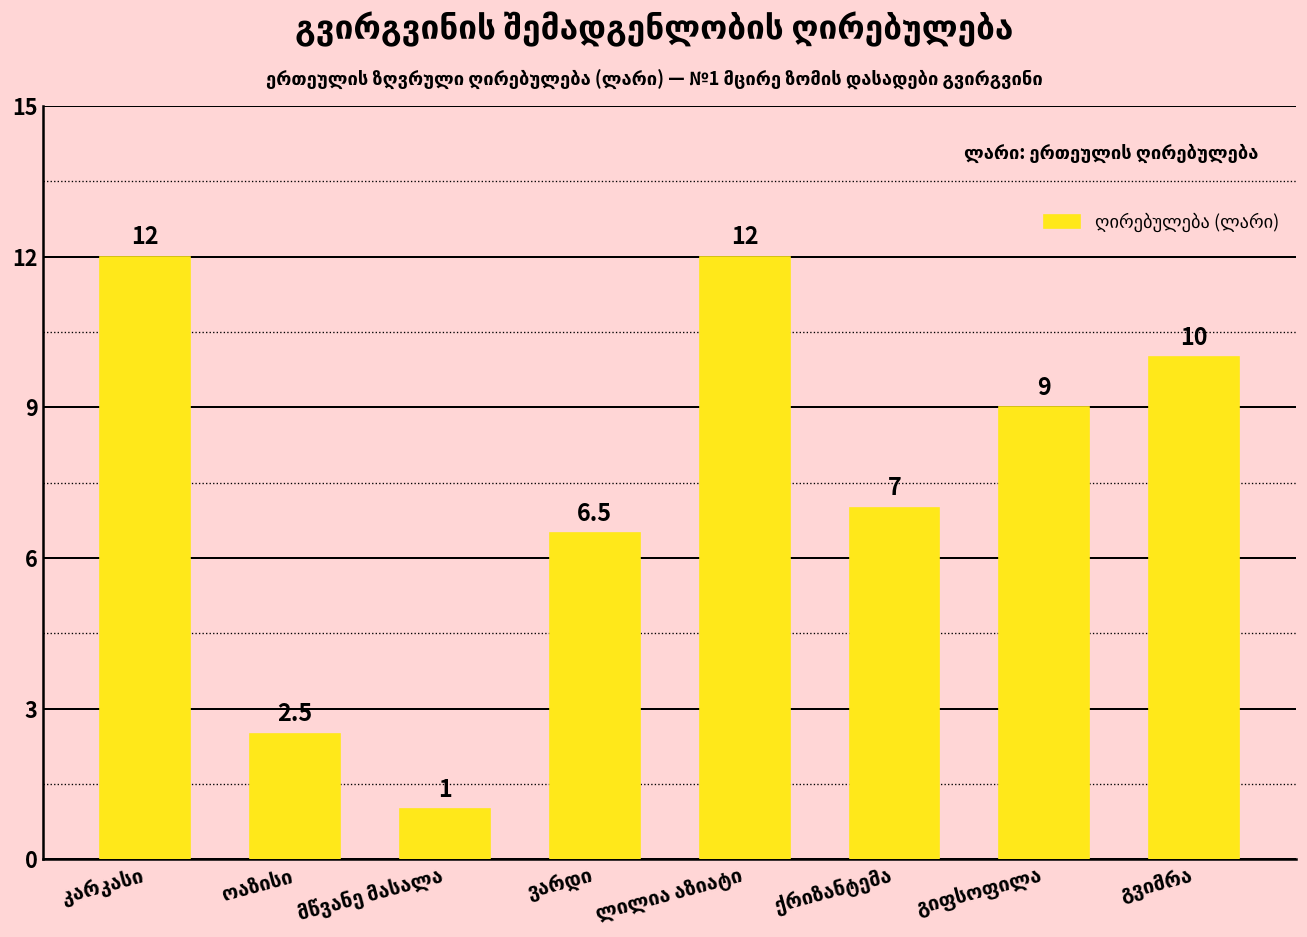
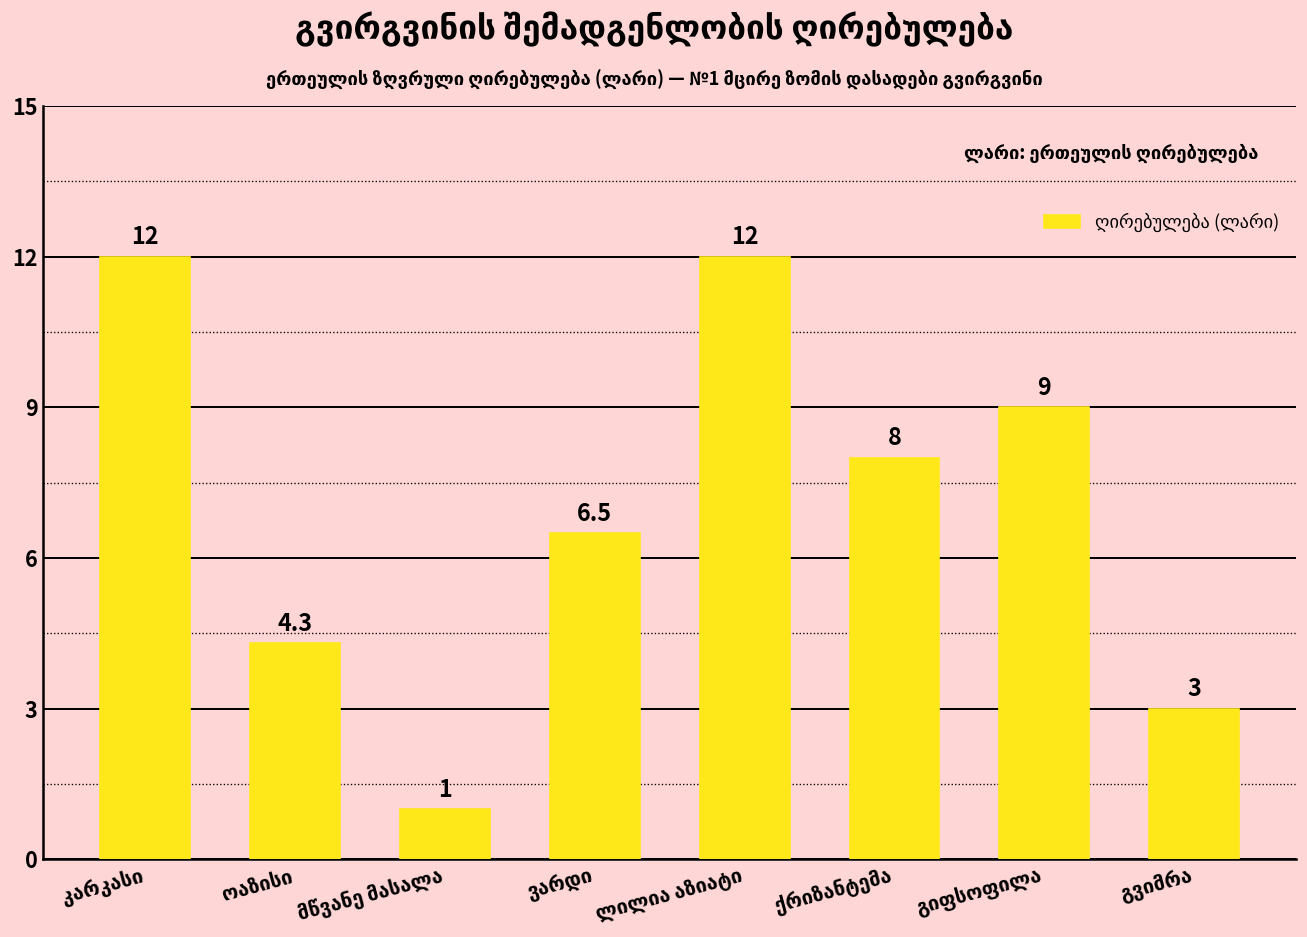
ოაზისი: 2.5 -> 4.3
ქრიზანტემა: 7 -> 8
გვიმრა: 10 -> 3
